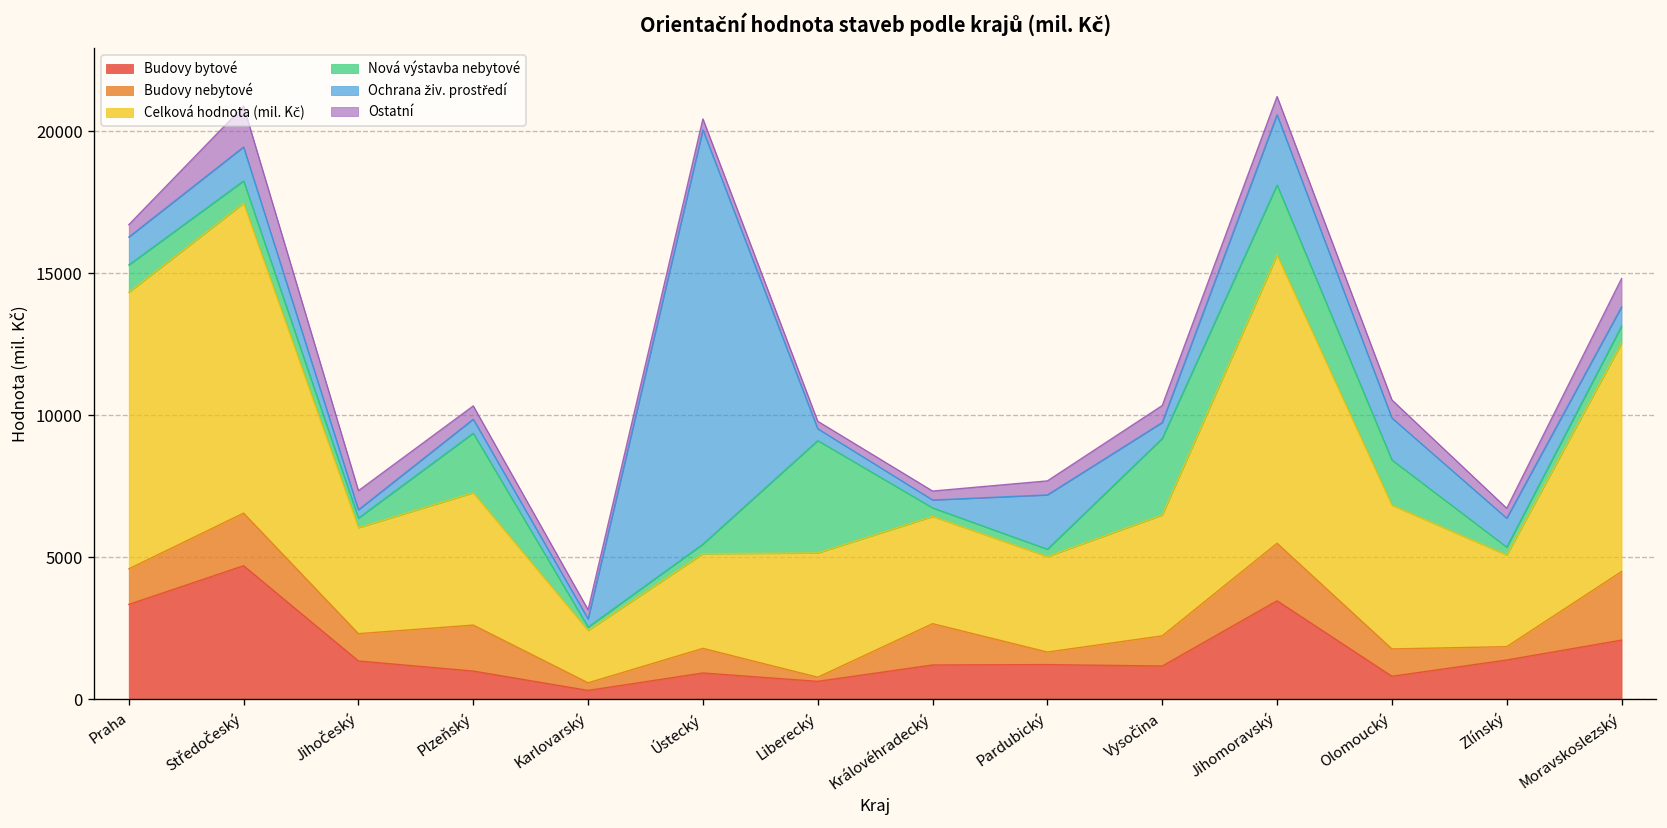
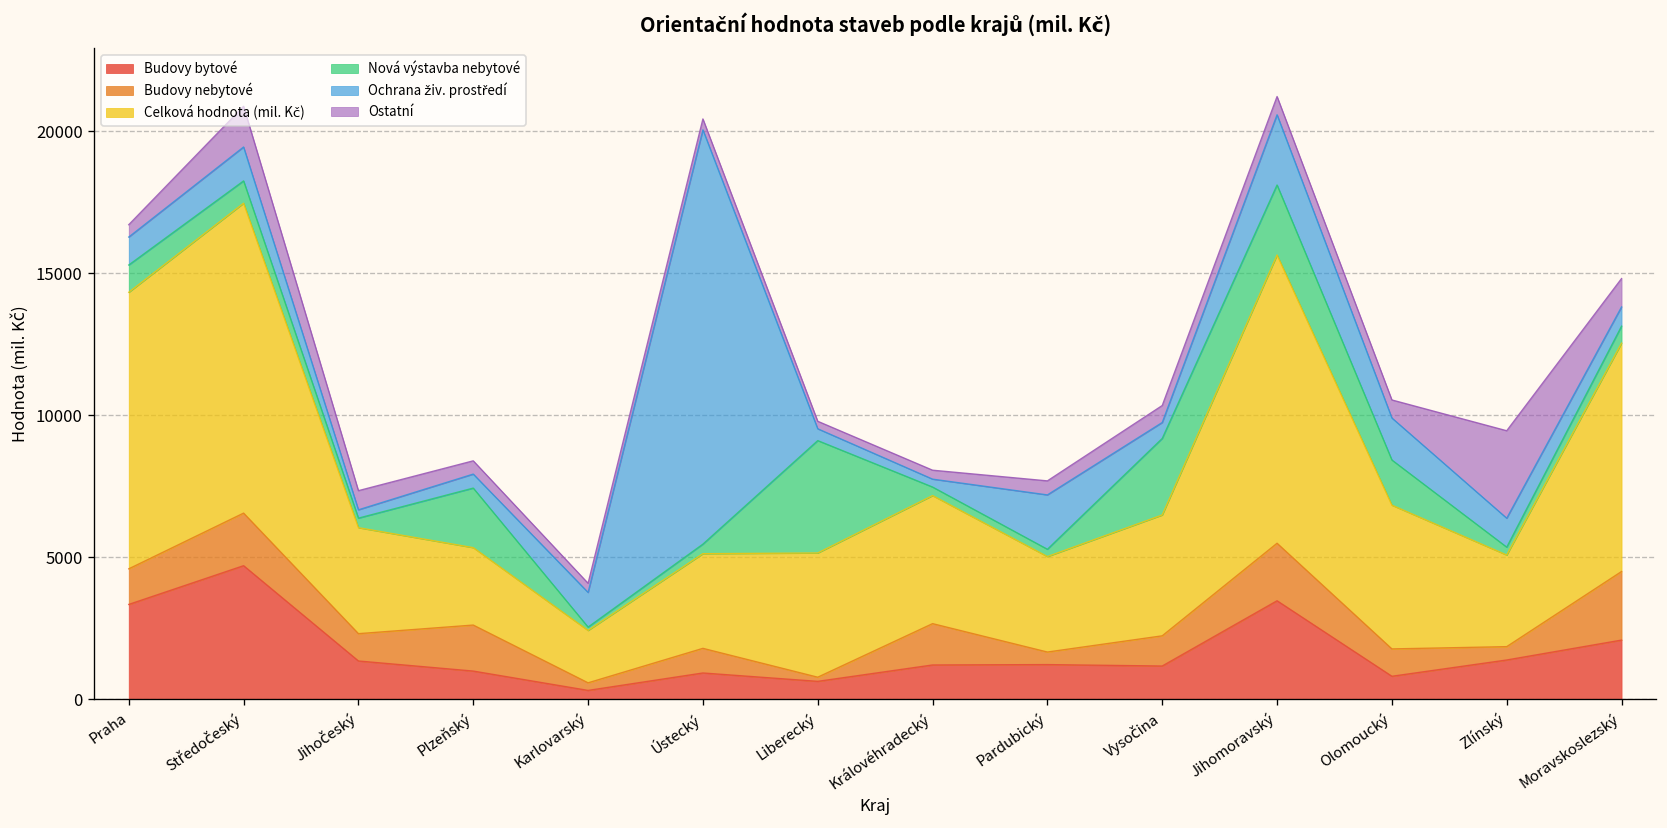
Celková hodnota (mil. Kč), Plzeňský: 4700 -> 2700
Ochrana živ. prostředí, Karlovarský: 300 -> 1200
Celková hodnota (mil. Kč), Královéhradecký: 3800 -> 4500
Ostatní, Zlínský: 400 -> 3100
